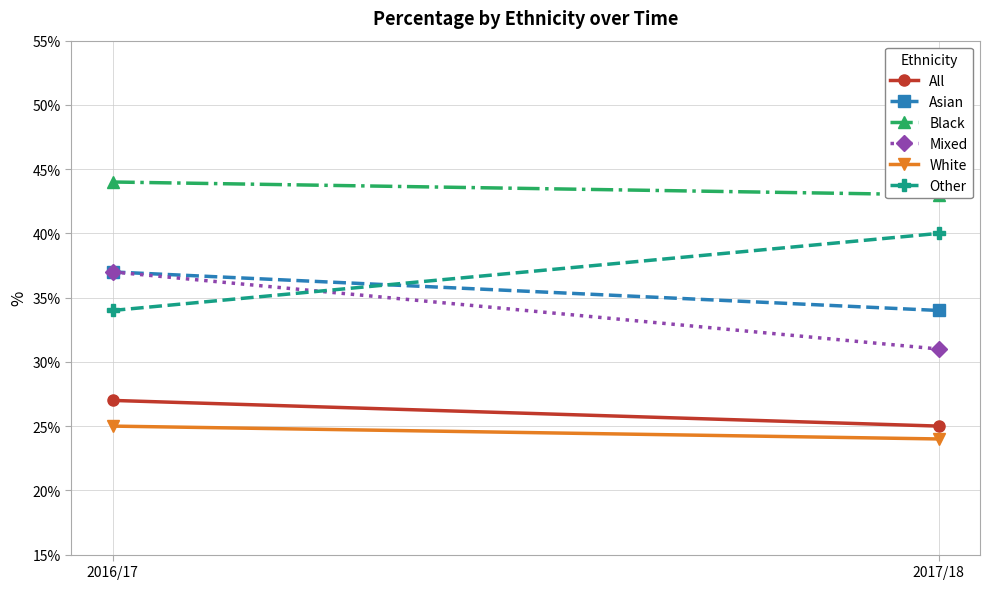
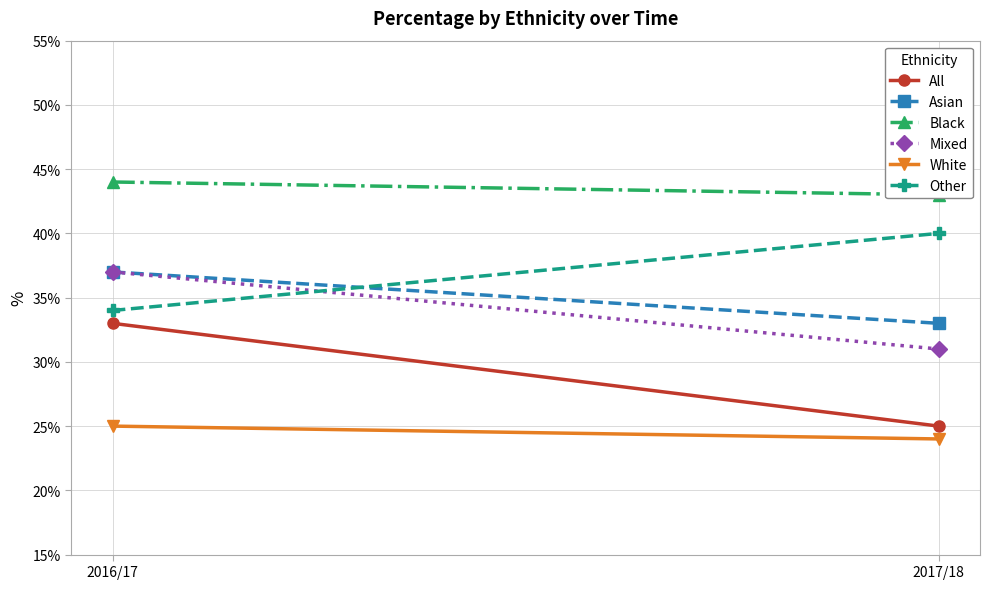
All, 2016/17: 27% -> 33%
Asian, 2017/18: 34% -> 33%
